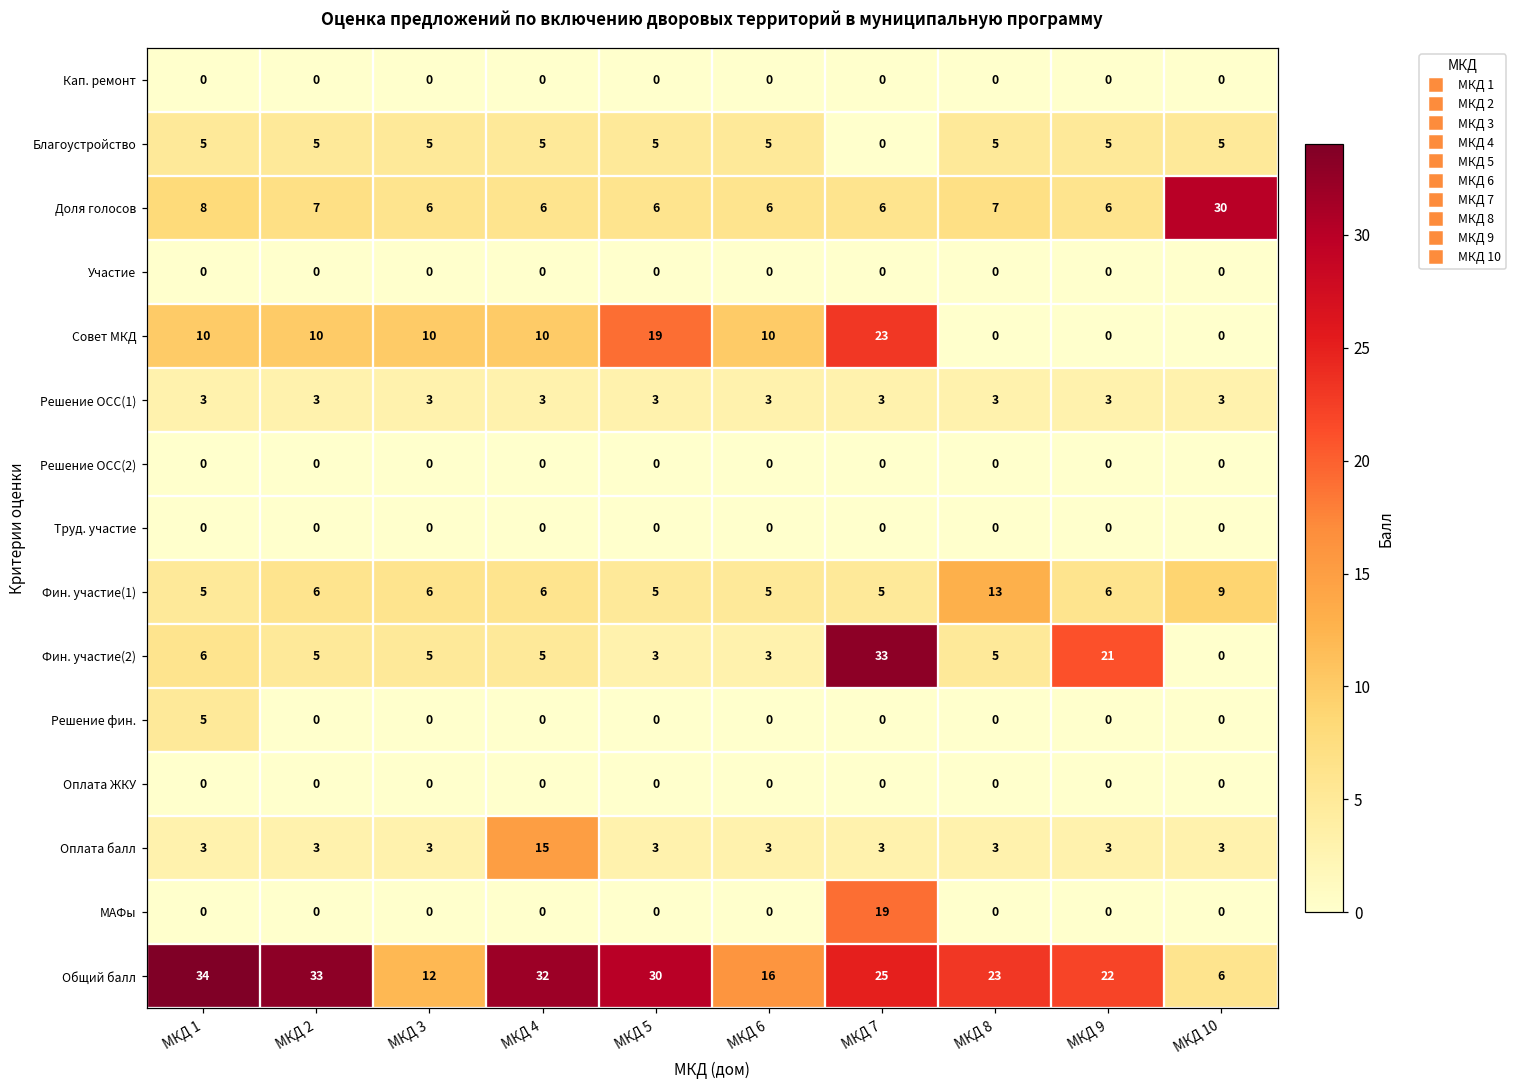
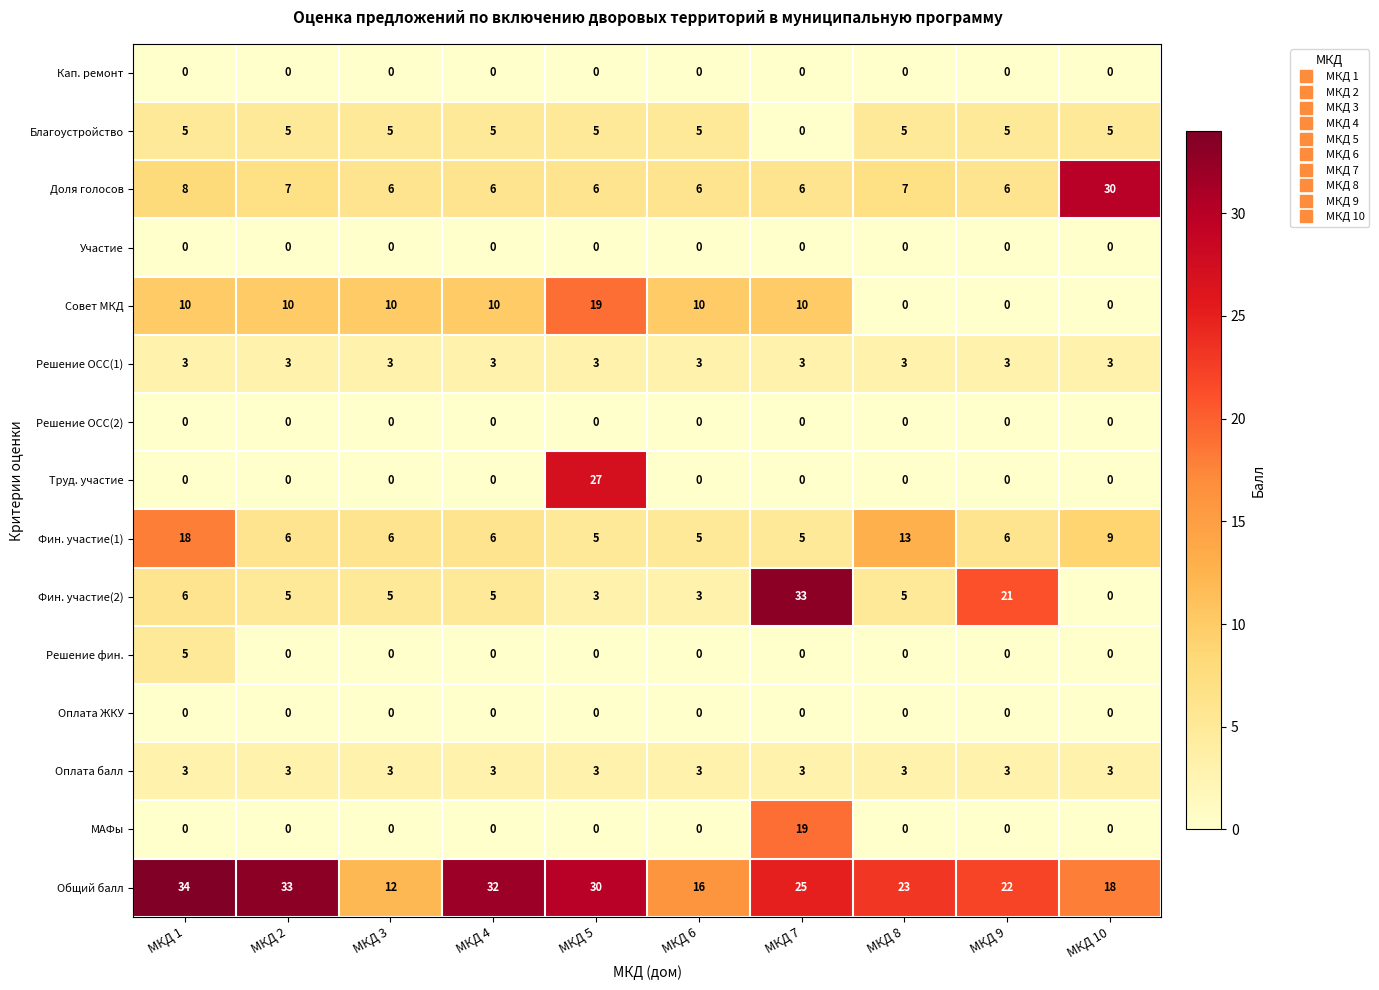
Совет МКД, МКД 7: 23 -> 10
Труд. участие, МКД 5: 0 -> 27
Фин. участие(1), МКД 1: 5 -> 18
Оплата балл, МКД 4: 15 -> 3
Общий балл, МКД 10: 6 -> 18
